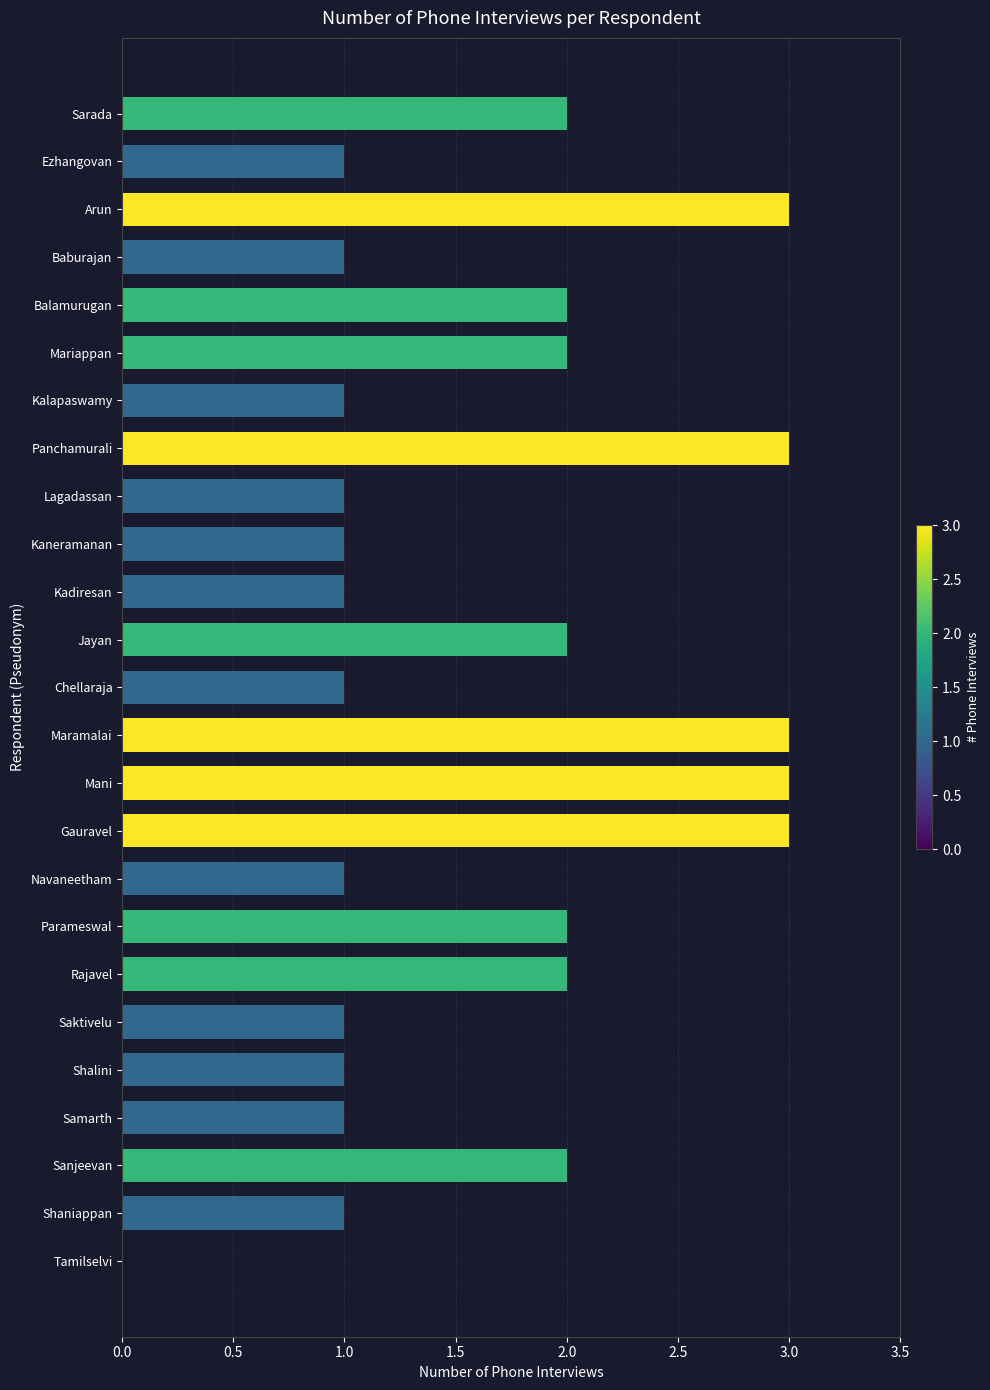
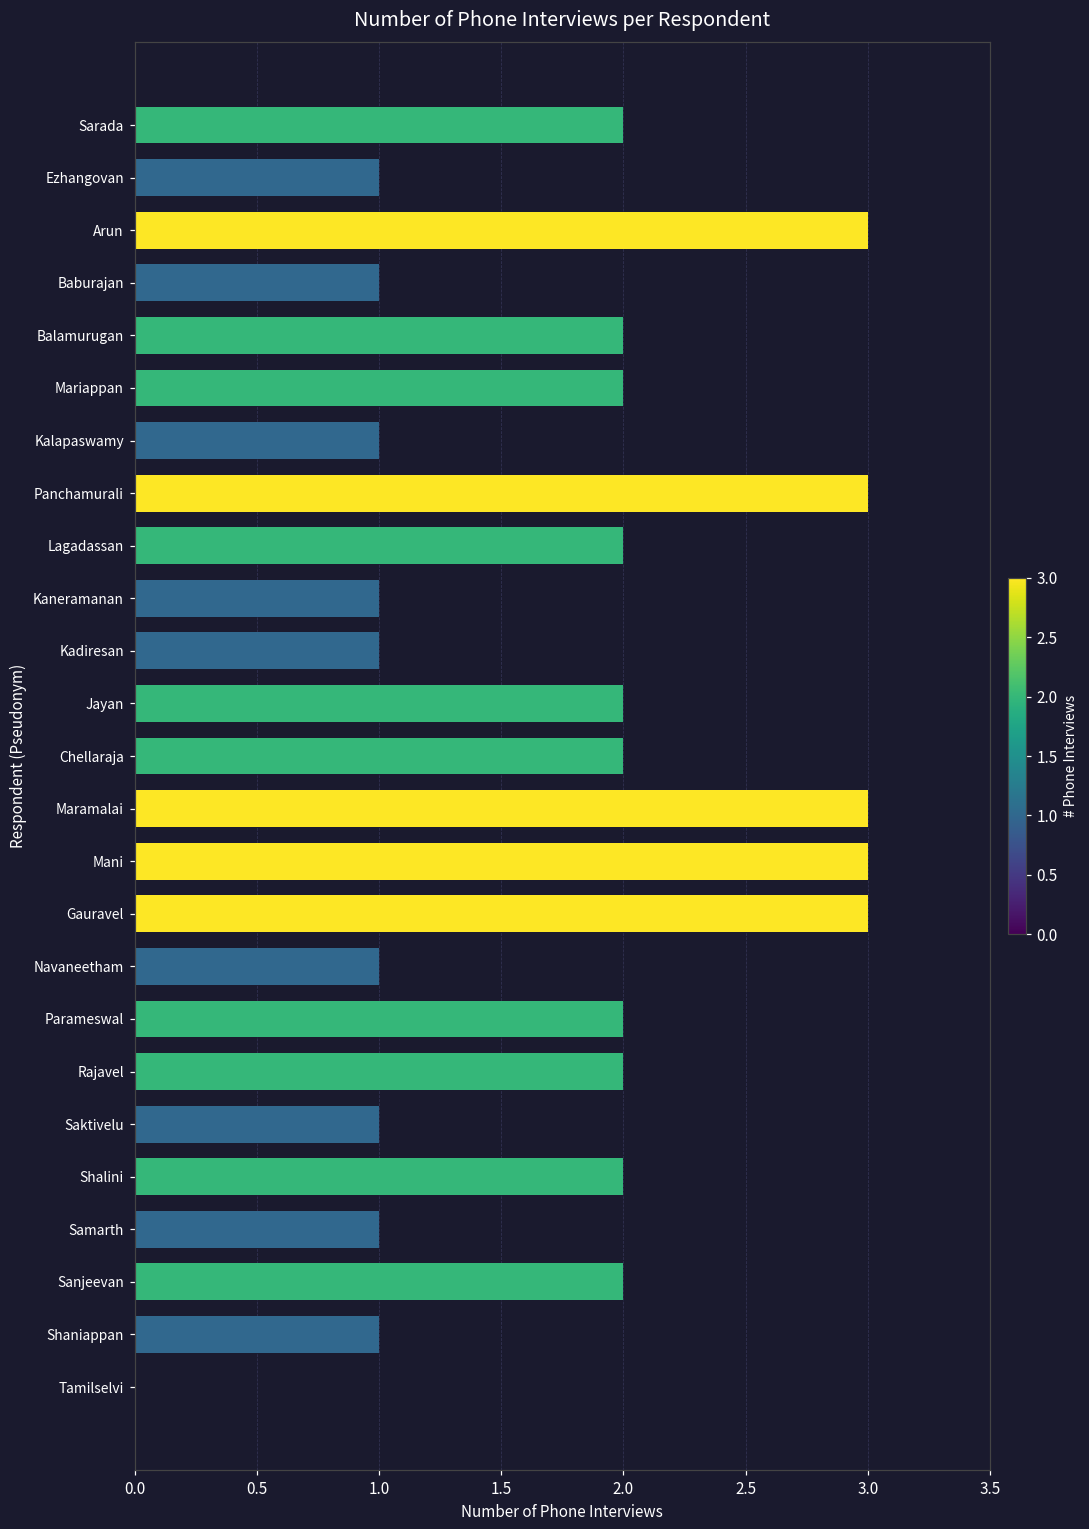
Lagadassan: 1 -> 2
Chellaraja: 1 -> 2
Shalini: 1 -> 2
